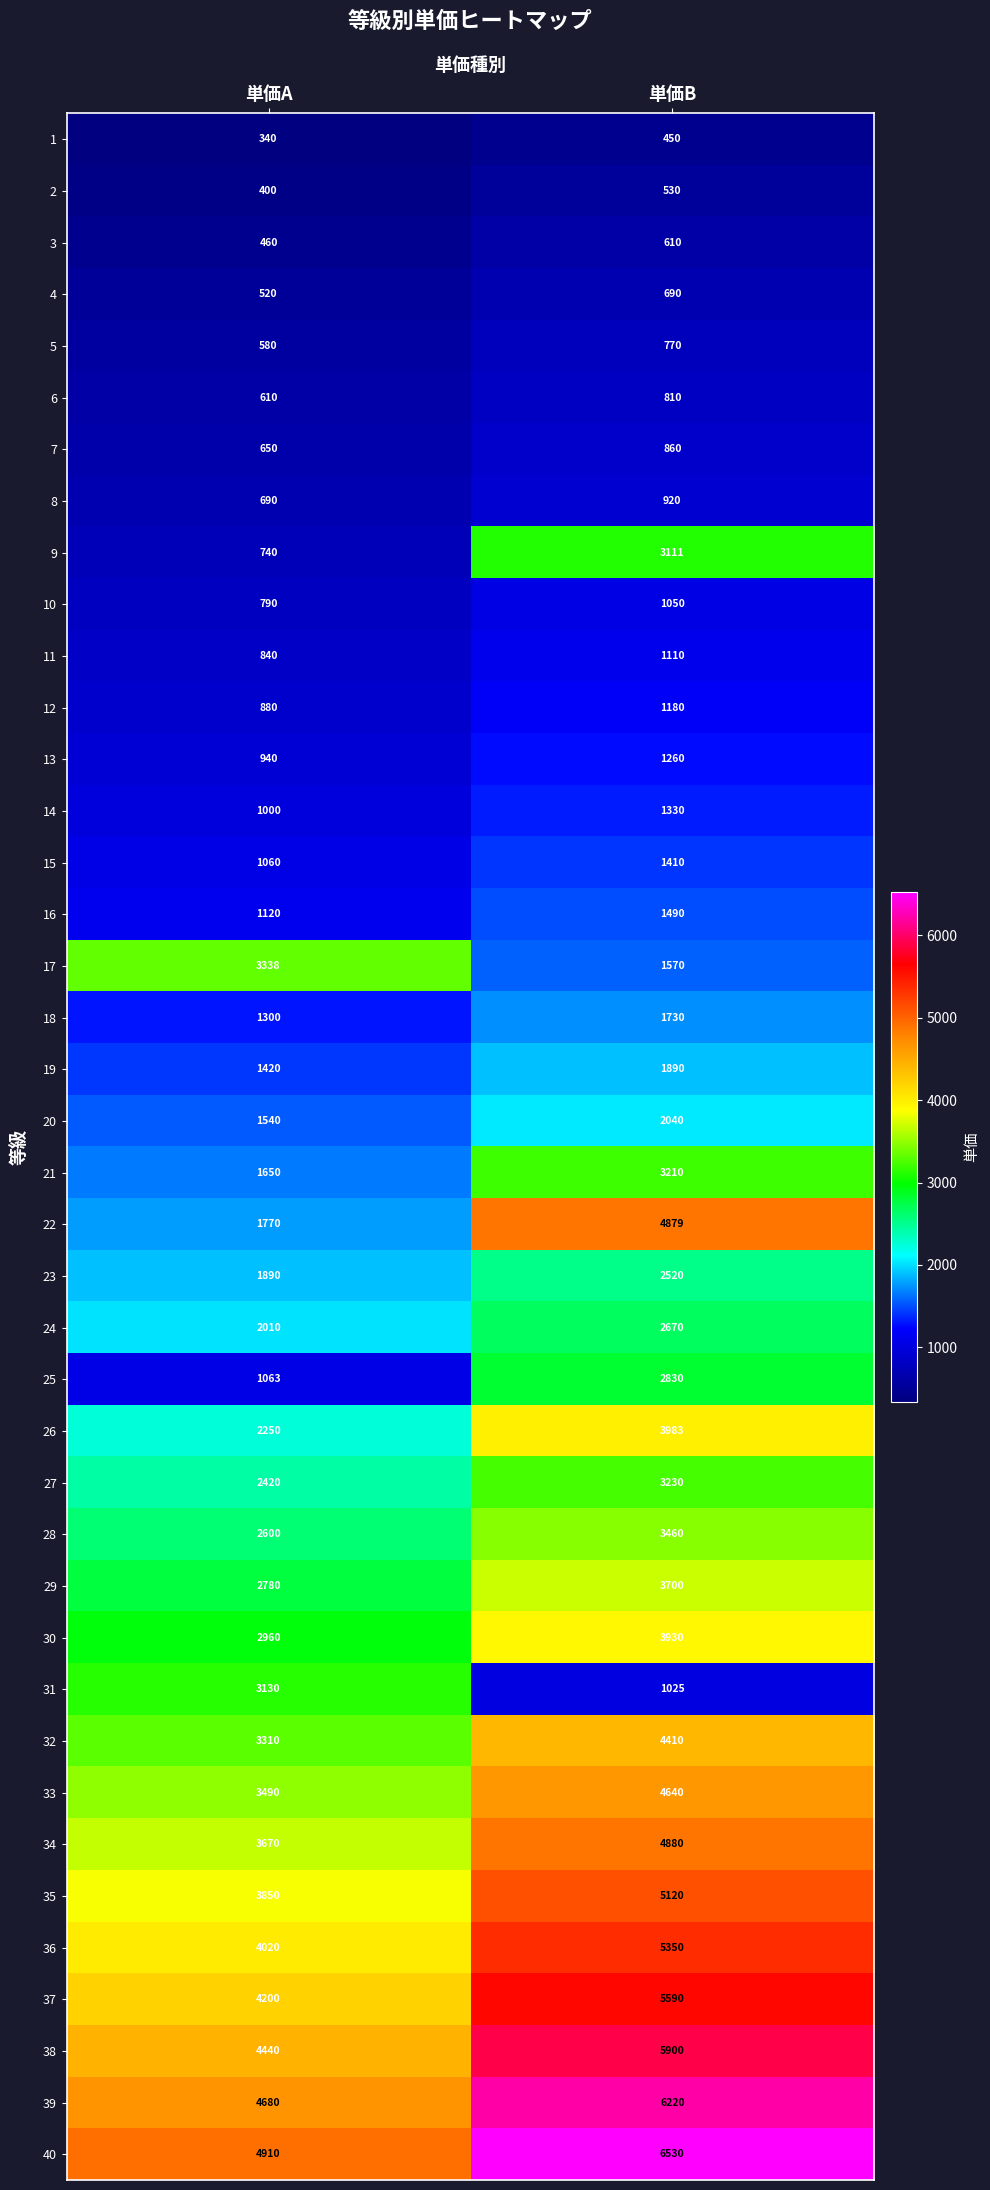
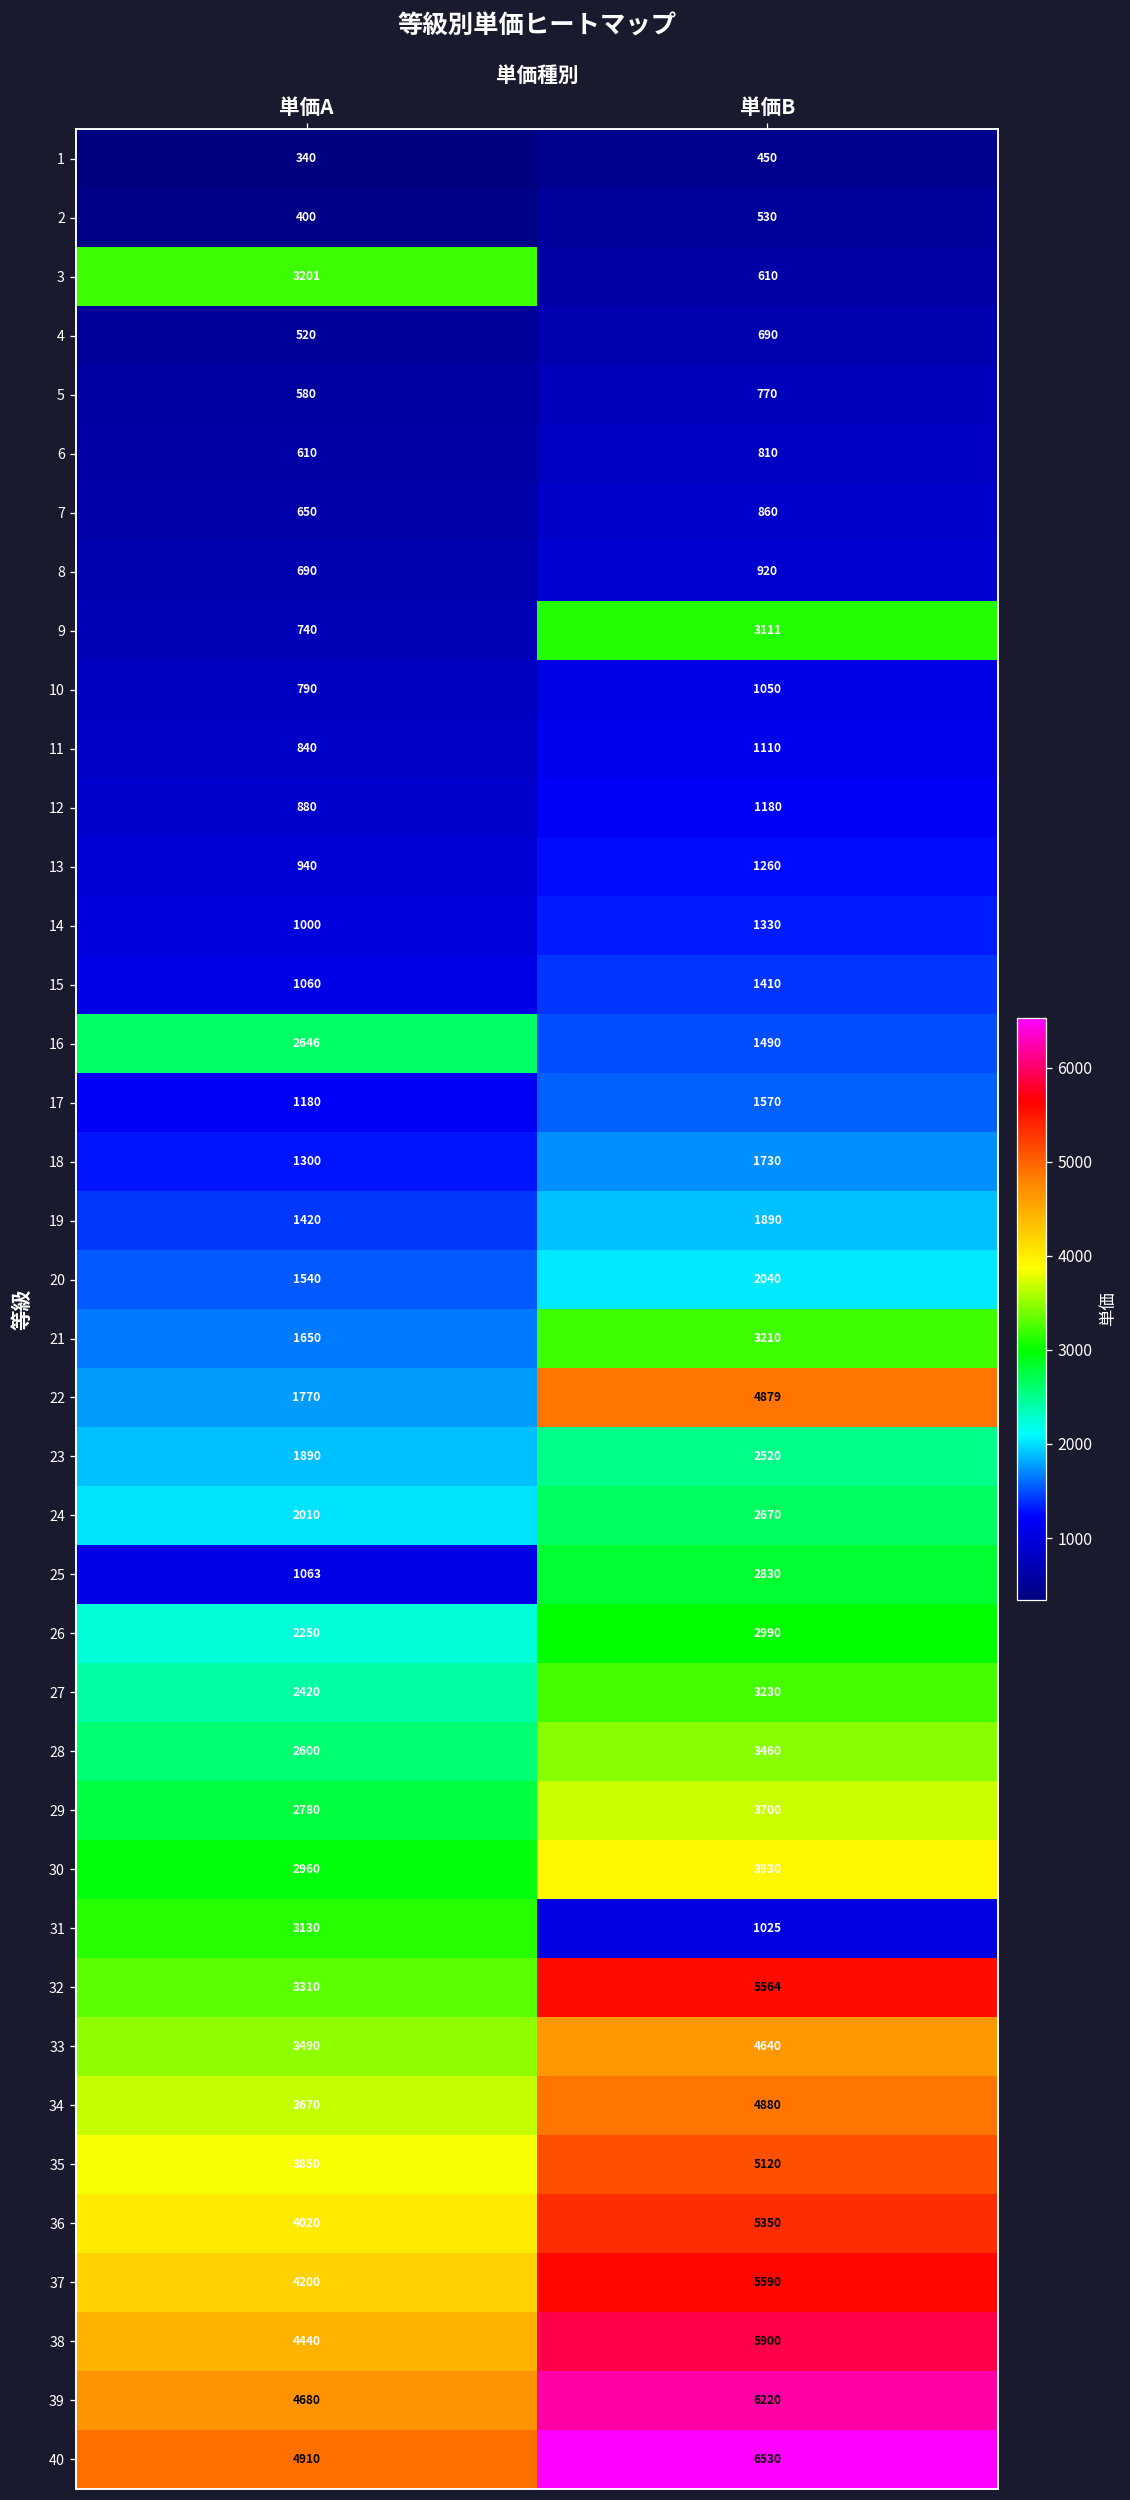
3, 単価A: 460 -> 3201
16, 単価A: 1120 -> 2646
17, 単価A: 3338 -> 1180
26, 単価B: 3983 -> 2990
32, 単価B: 4410 -> 5564
